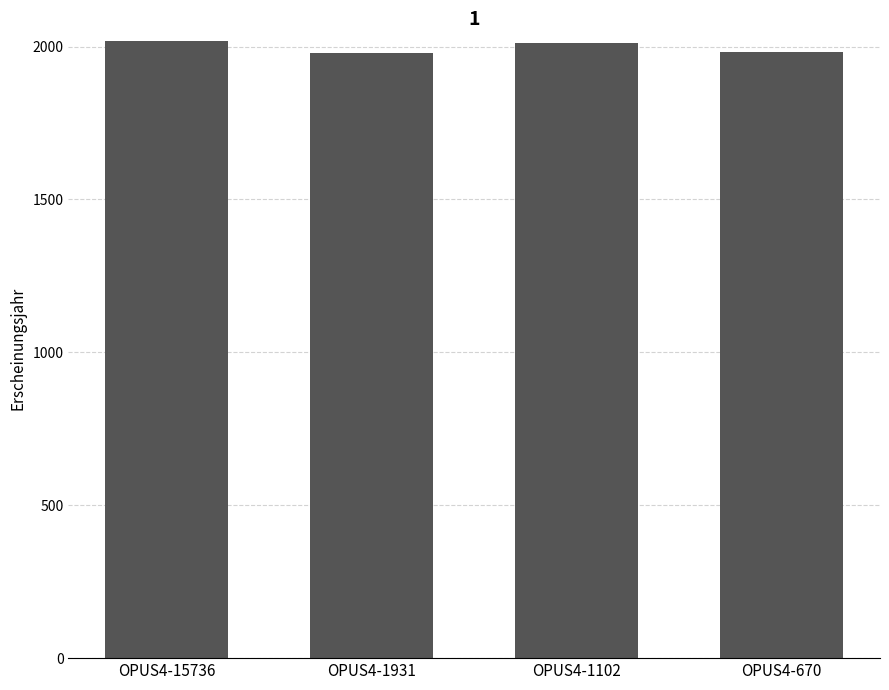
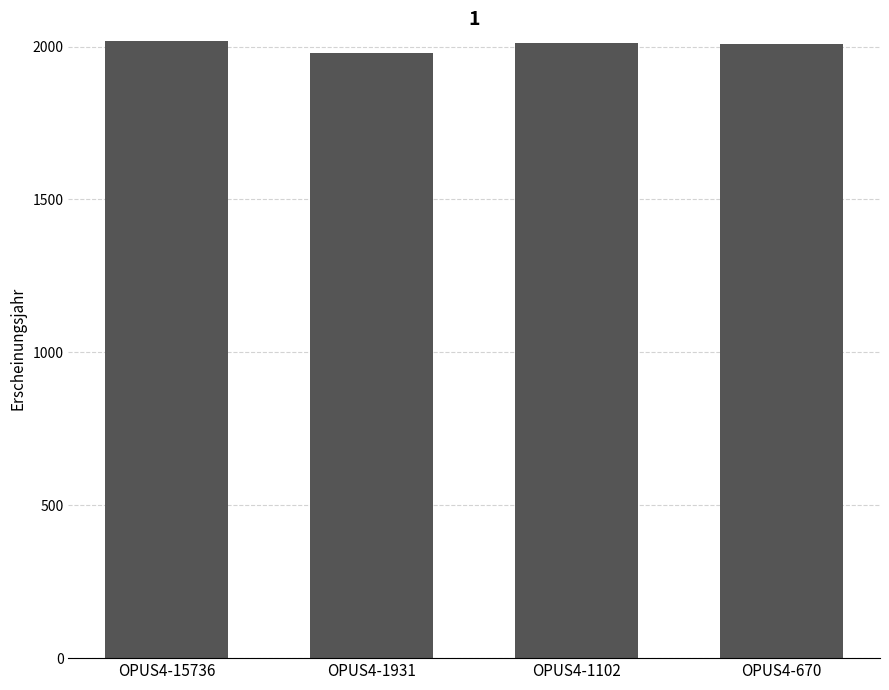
OPUS4-670: 1980 -> 2010
